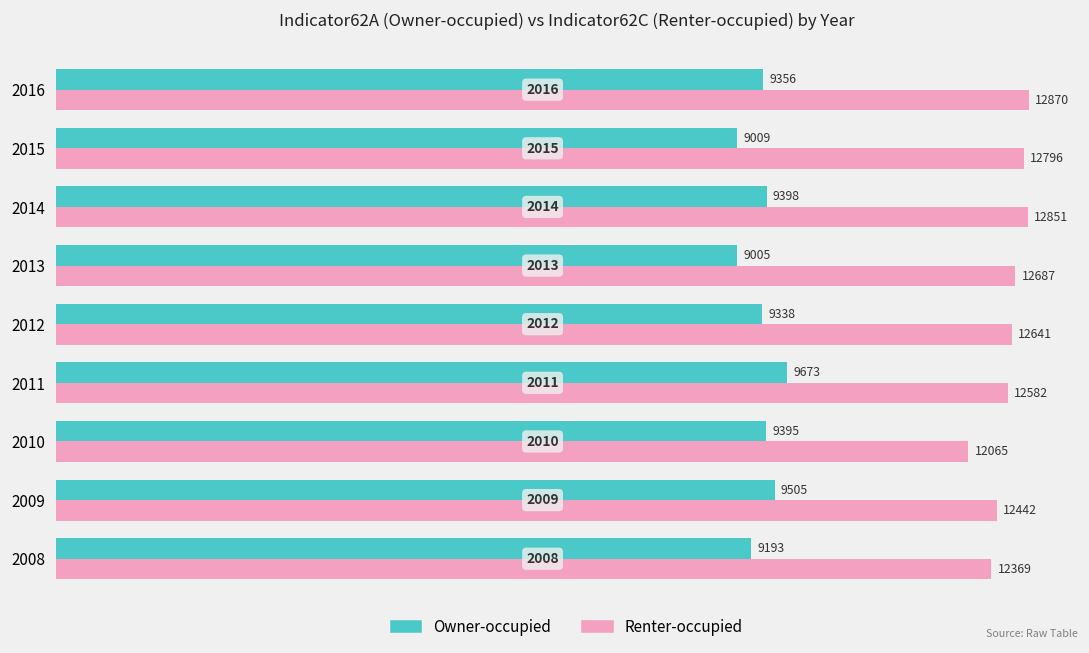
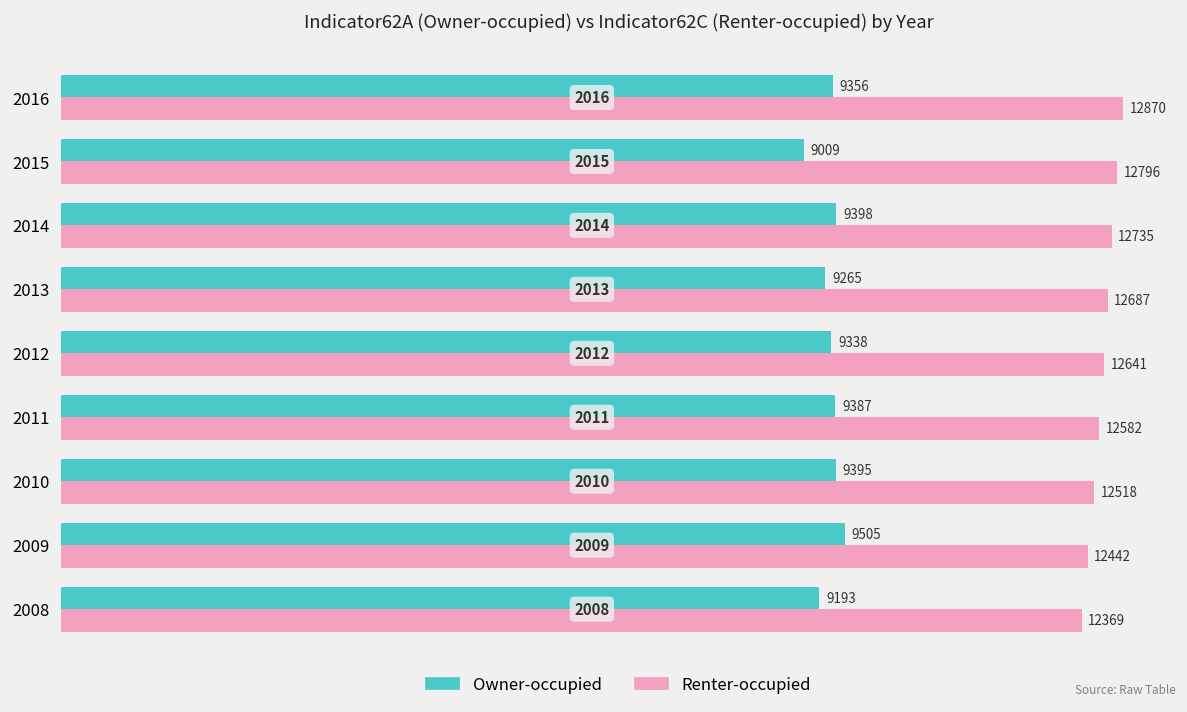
Renter-occupied, 2014: 12851 -> 12735
Owner-occupied, 2013: 9005 -> 9265
Owner-occupied, 2011: 9673 -> 9387
Renter-occupied, 2010: 12065 -> 12518
